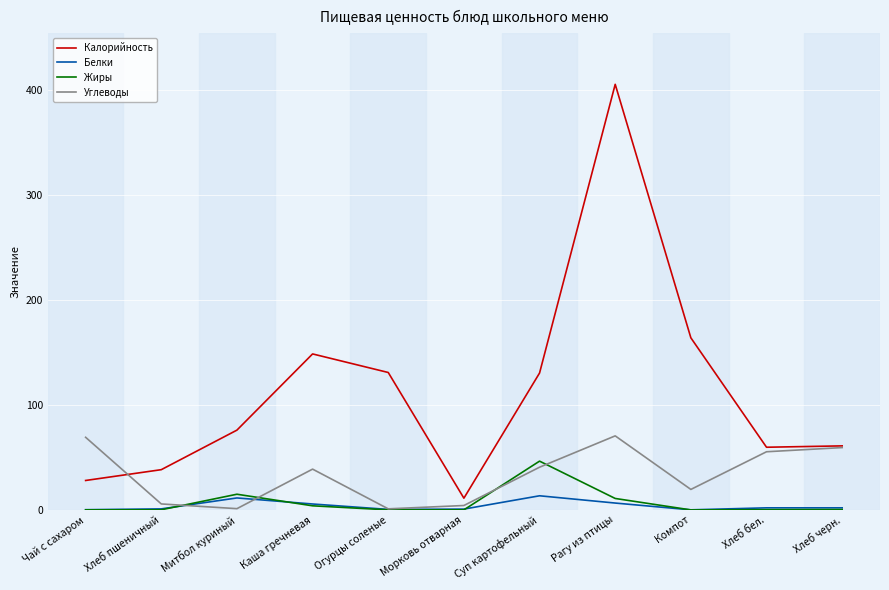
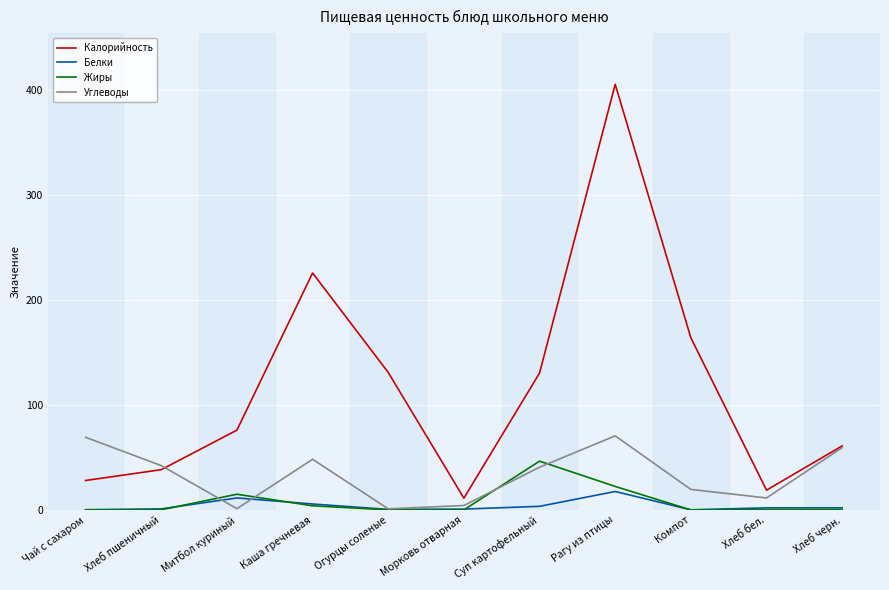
Углеводы, Хлеб пшеничный: 6 -> 42
Калорийность, Каша гречневая: 149 -> 226
Углеводы, Каша гречневая: 39 -> 48
Белки, Суп картофельный: 13 -> 3
Белки, Рагу из птицы: 7 -> 18
Жиры, Рагу из птицы: 11 -> 22
Калорийность, Хлеб бел.: 60 -> 19
Углеводы, Хлеб бел.: 55 -> 11
